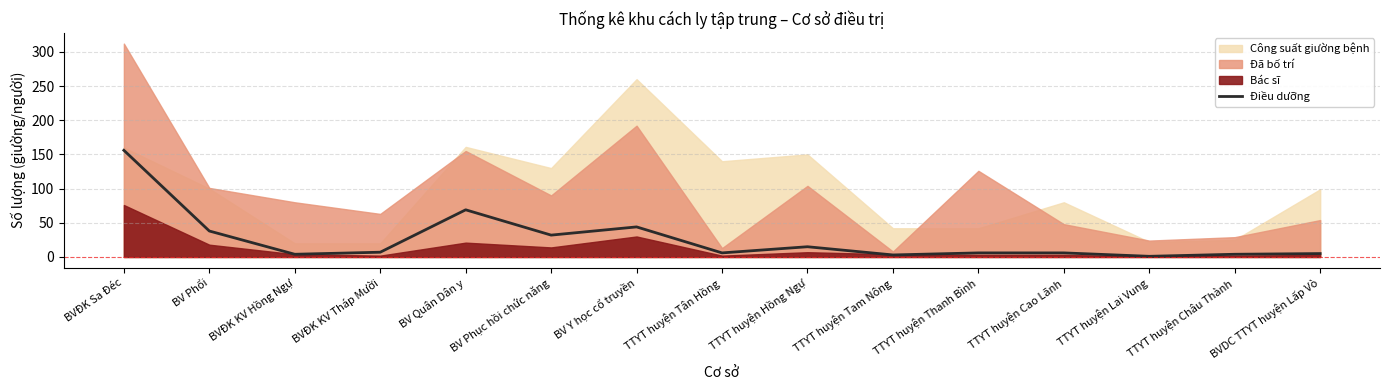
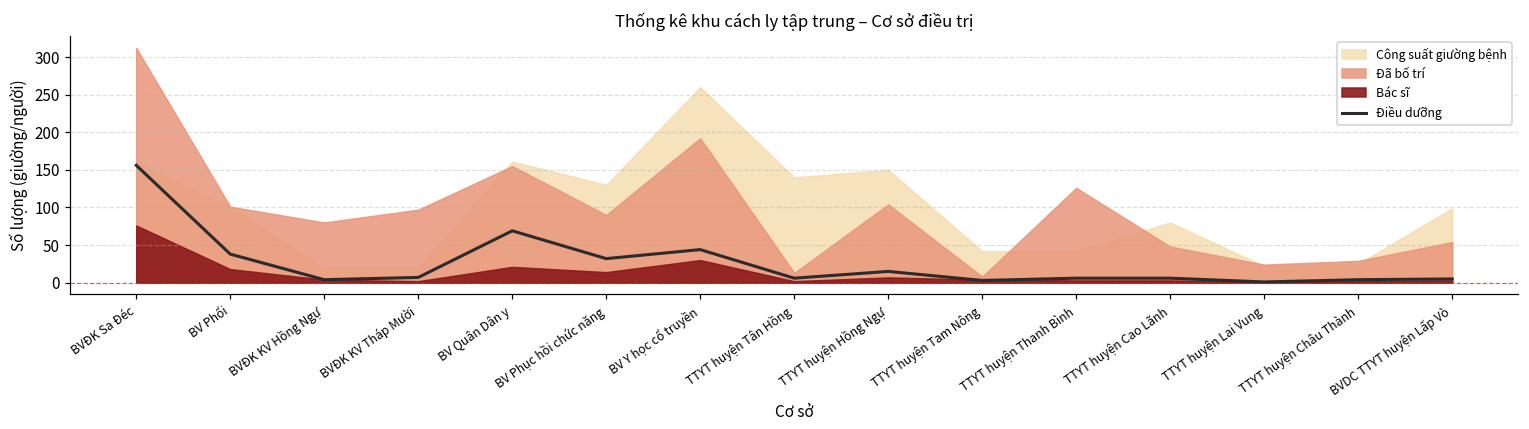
Đã bố trí, BVĐK KV Tháp Mười: 60 -> 100
